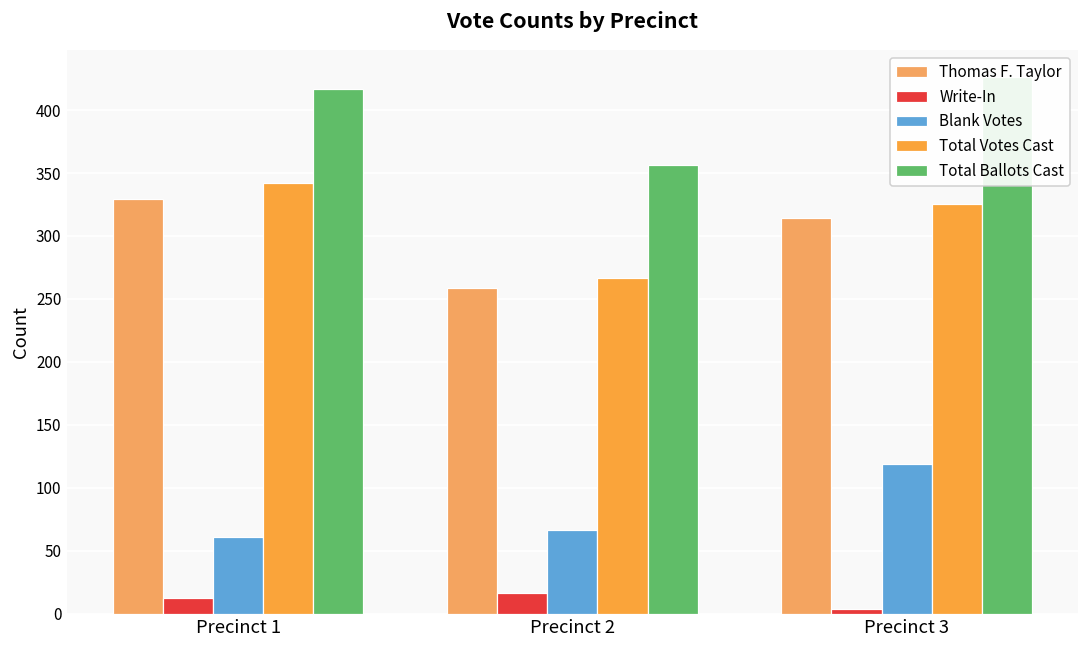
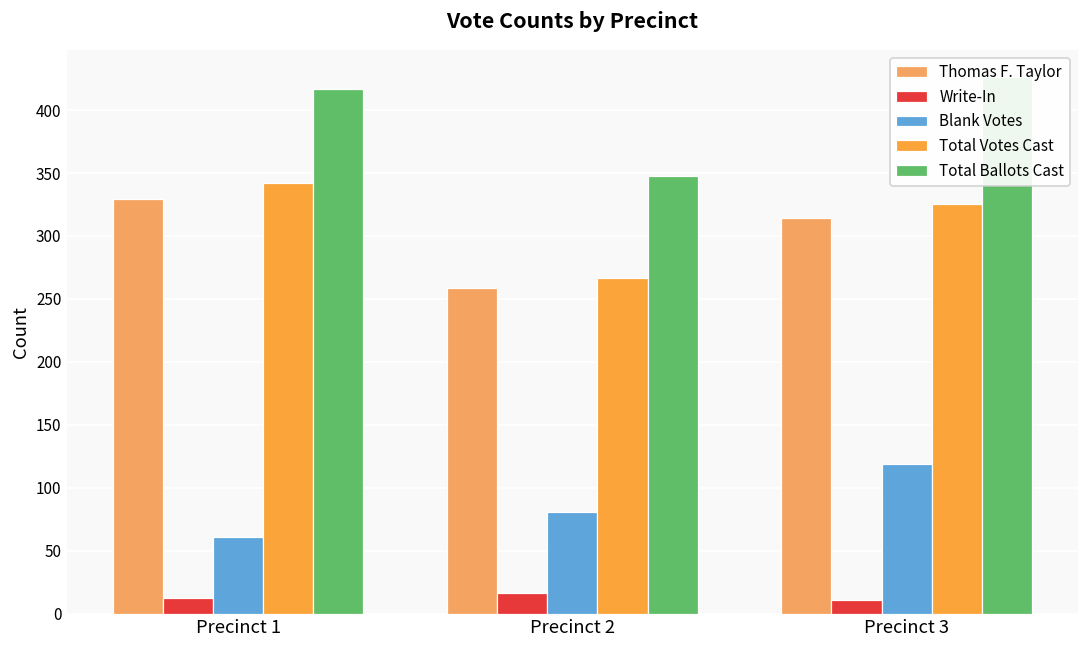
Blank Votes, Precinct 2: 67 -> 81
Total Ballots Cast, Precinct 2: 356 -> 348
Write-In, Precinct 3: 4 -> 11
